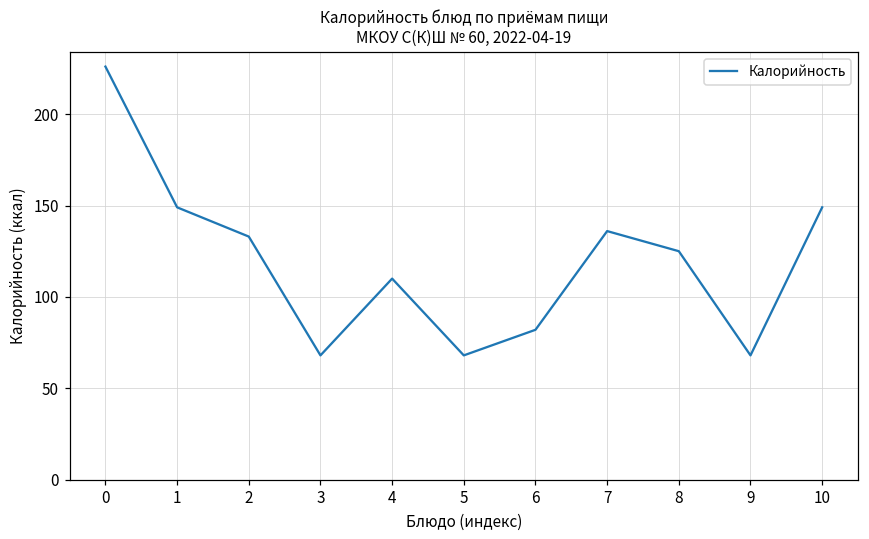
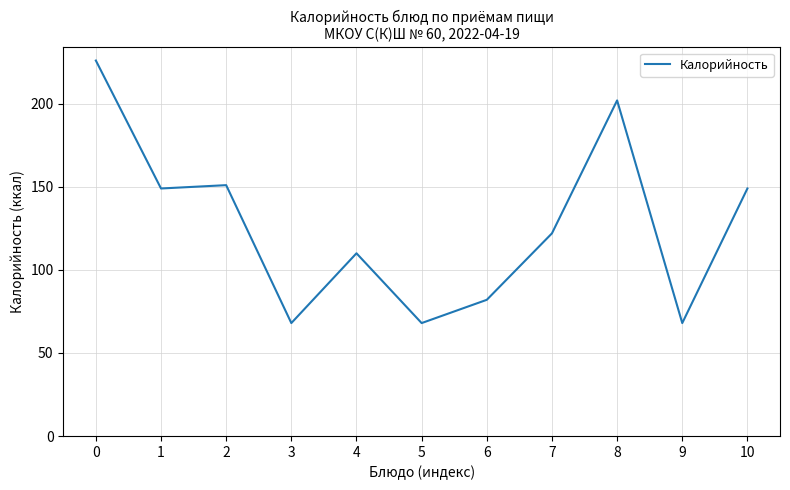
2: 133 -> 151
7: 136 -> 122
8: 125 -> 202
